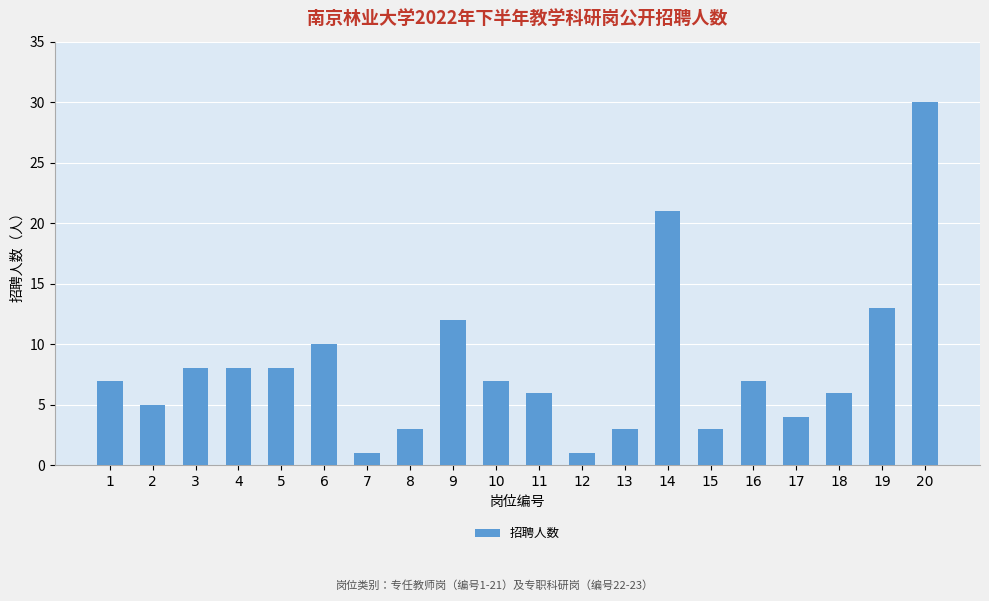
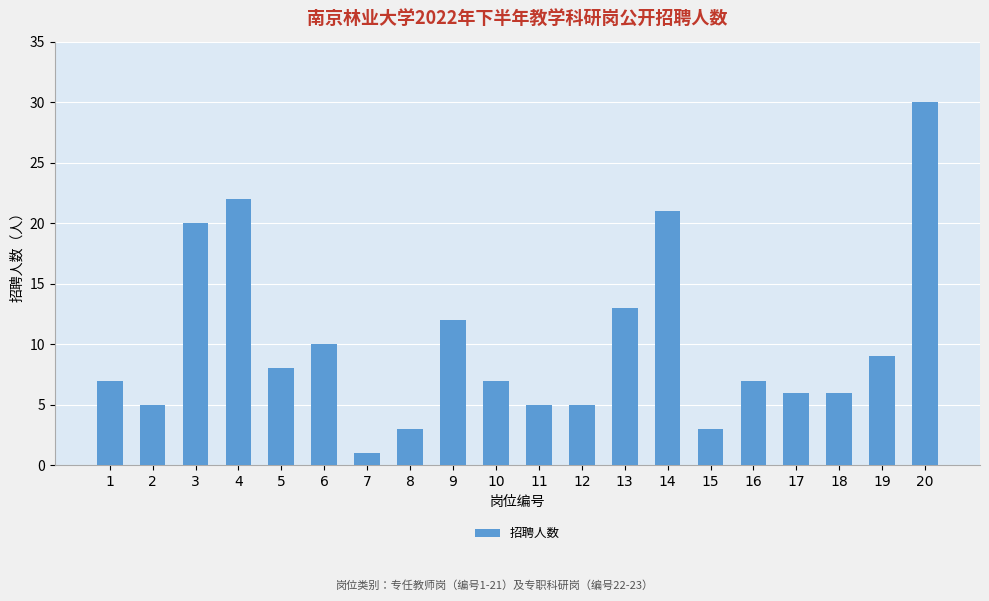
3: 8 -> 20
4: 8 -> 22
11: 6 -> 5
12: 1 -> 5
13: 3 -> 13
17: 4 -> 6
19: 13 -> 9
